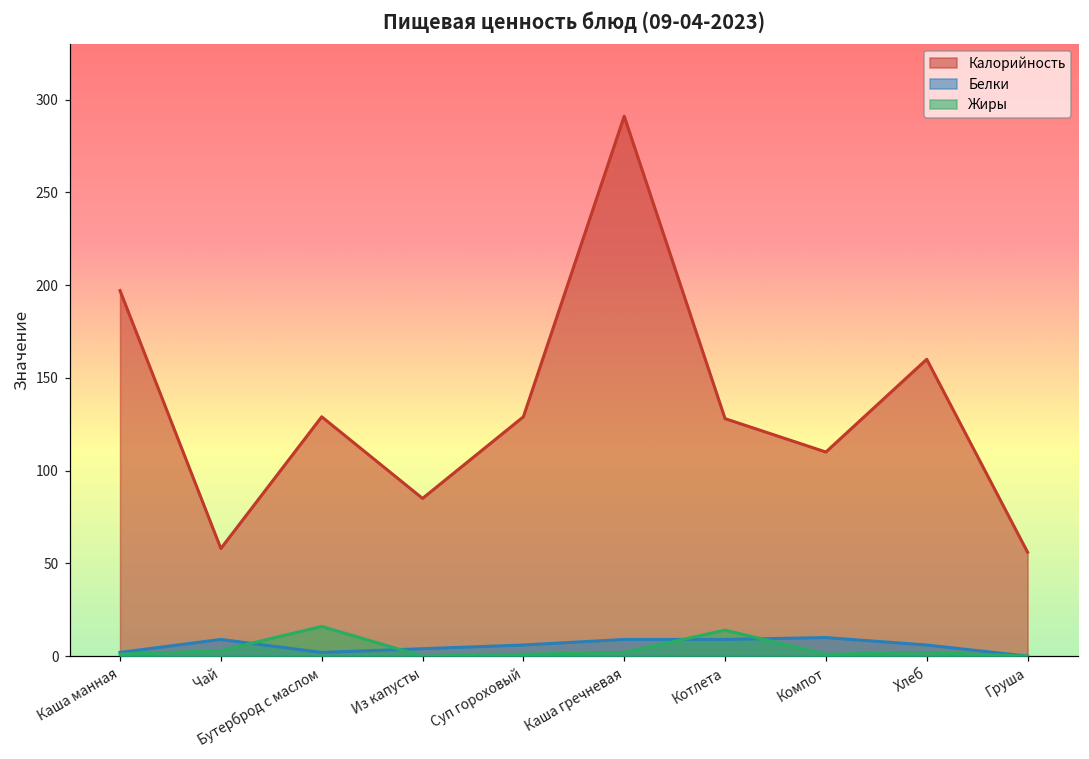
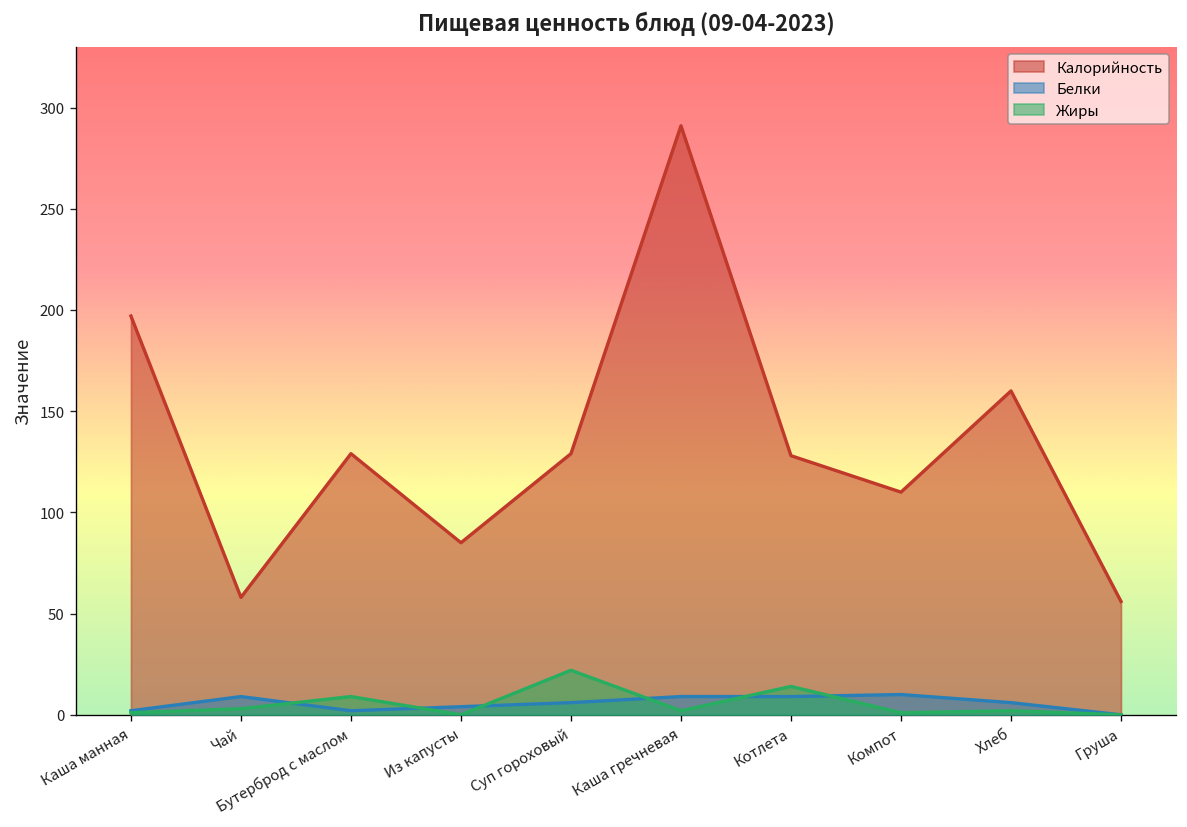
Жиры, Бутерброд с маслом: 16 -> 9
Жиры, Суп гороховый: 1 -> 22
